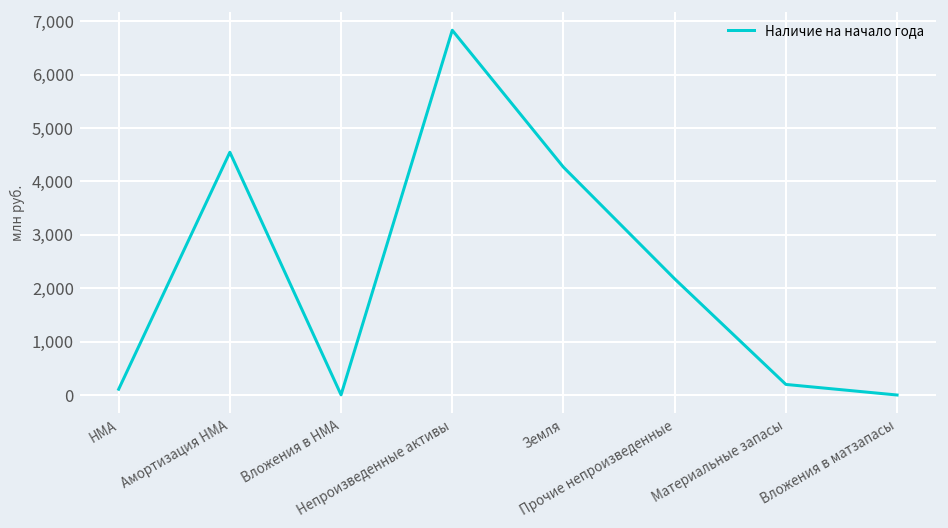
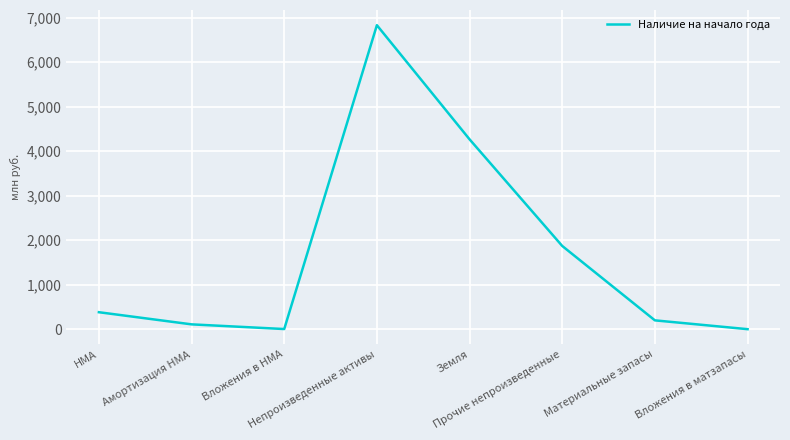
НМА: 100 -> 400
Амортизация НМА: 4,500 -> 100
Прочие непроизведенные: 2,200 -> 1,900
